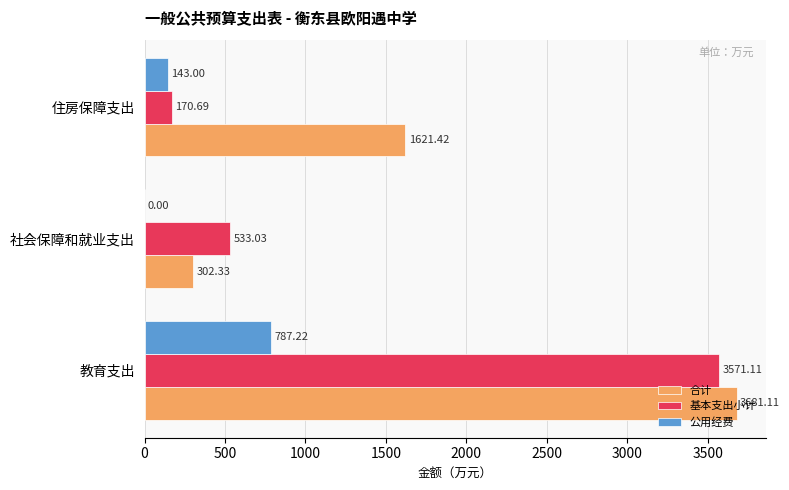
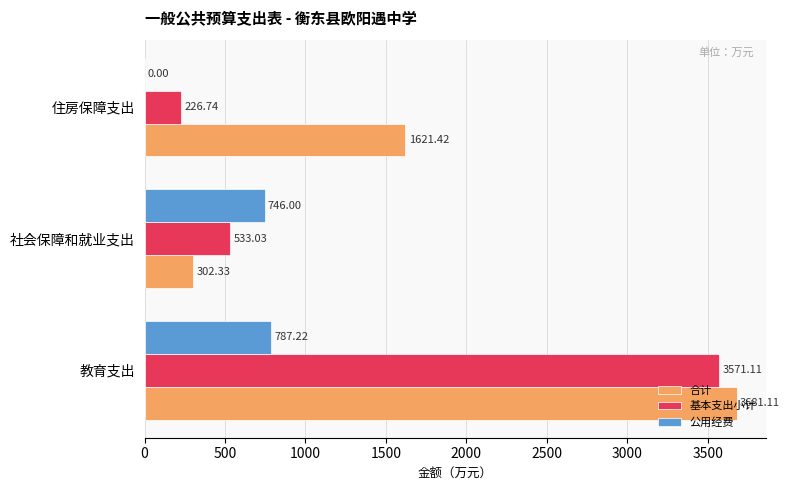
公用经费, 住房保障支出: 143.00 -> 0.00
基本支出小计, 住房保障支出: 170.69 -> 226.74
公用经费, 社会保障和就业支出: 0.00 -> 746.00
